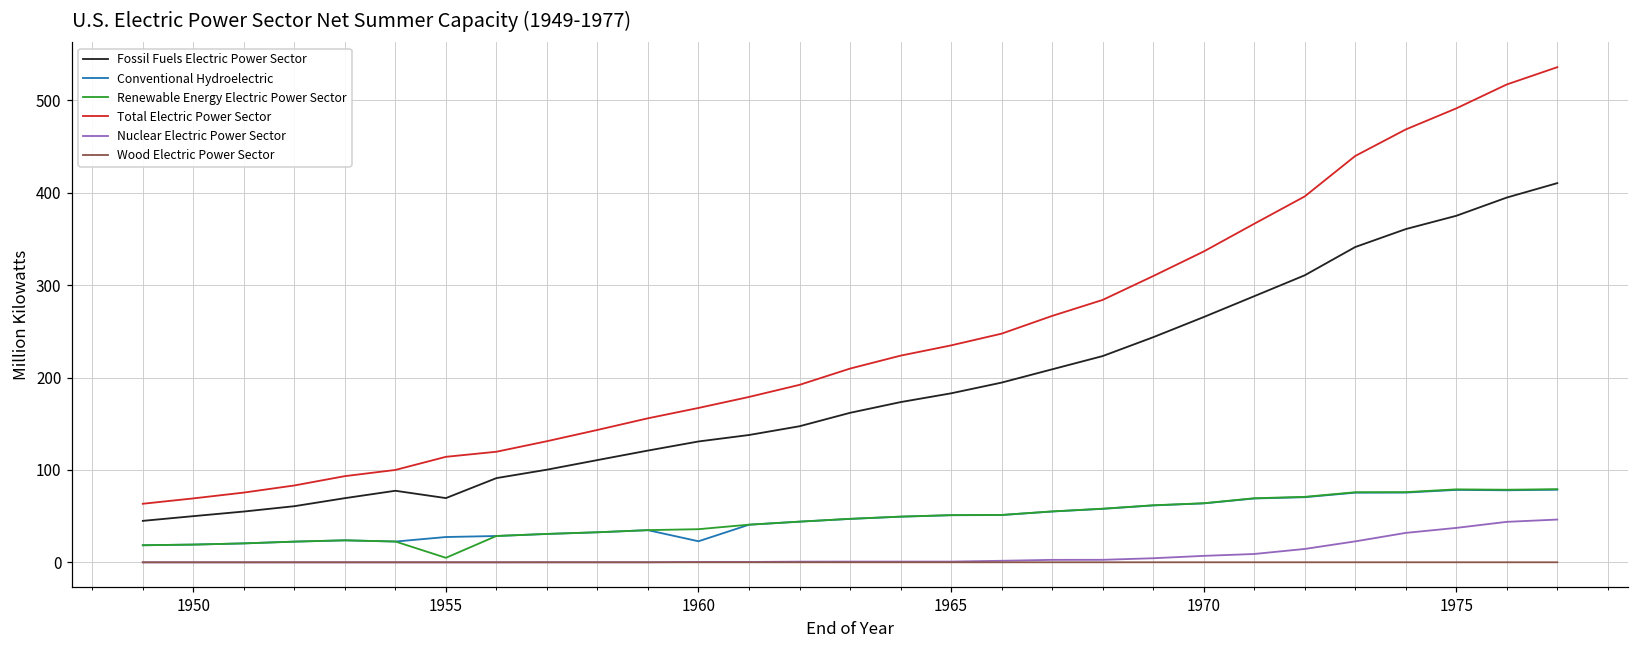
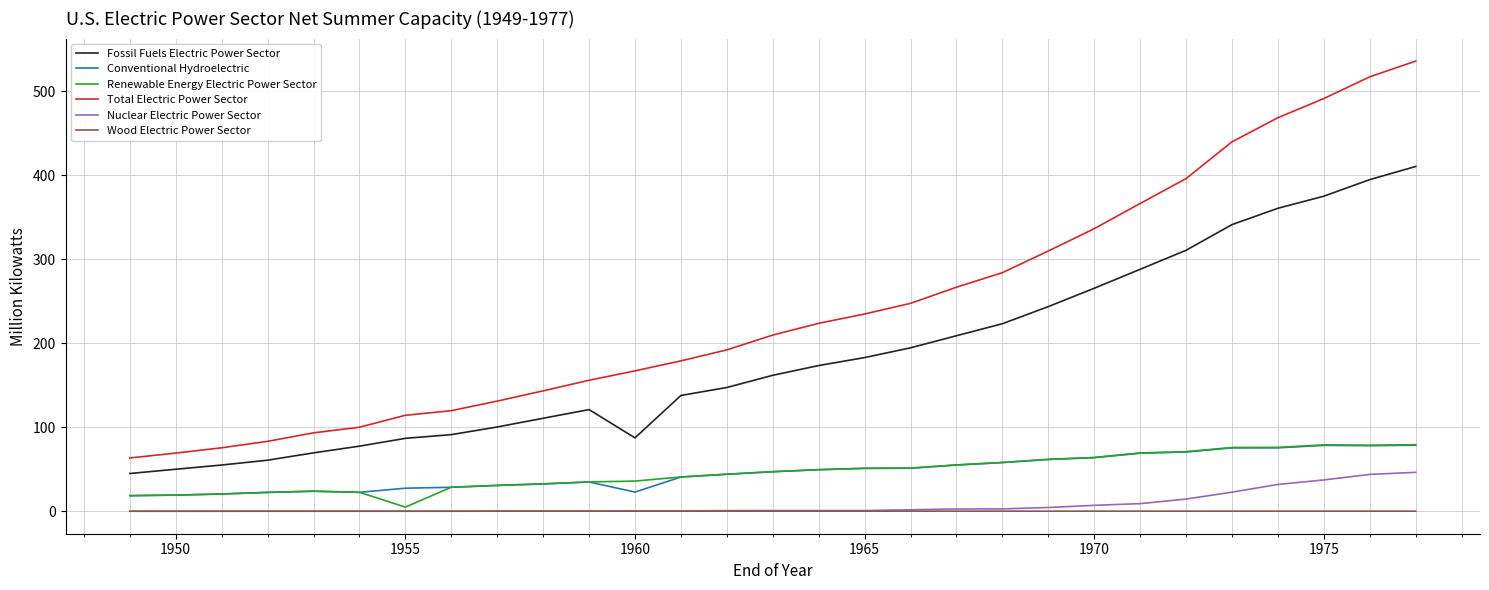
Fossil Fuels Electric Power Sector, 1955: 70 -> 90
Fossil Fuels Electric Power Sector, 1960: 130 -> 90
